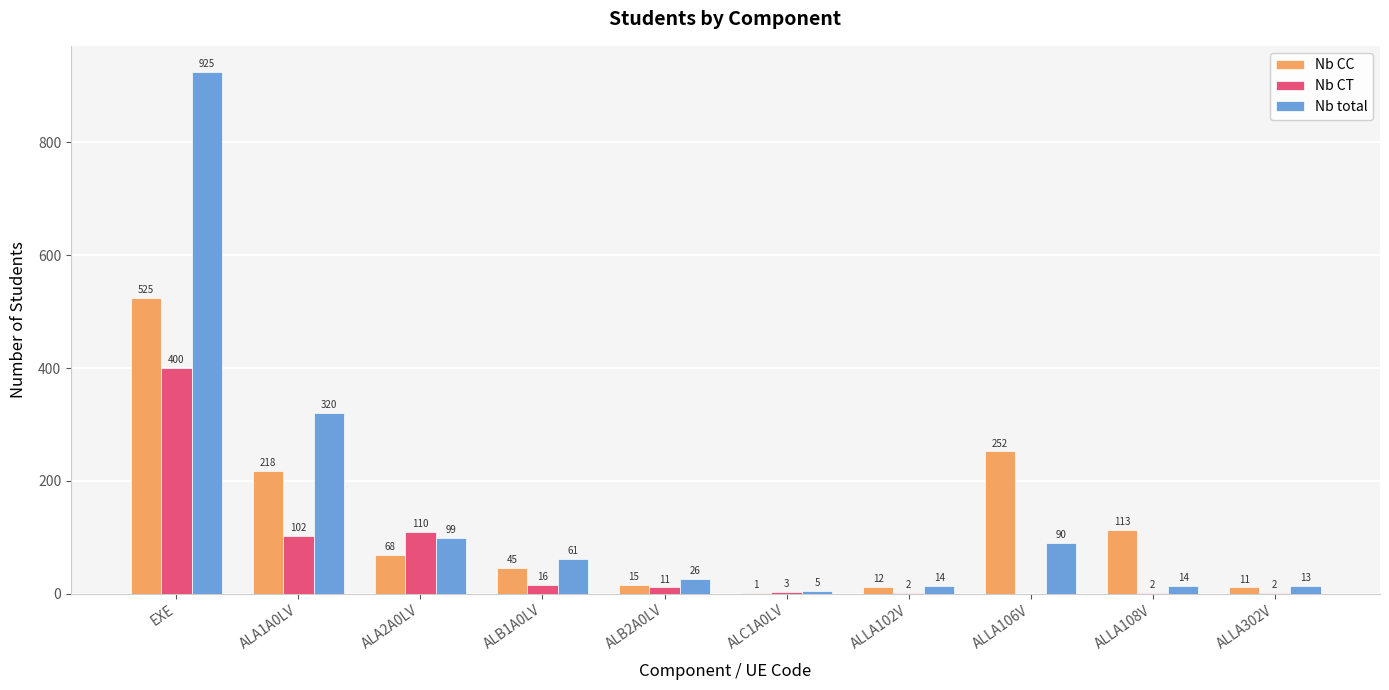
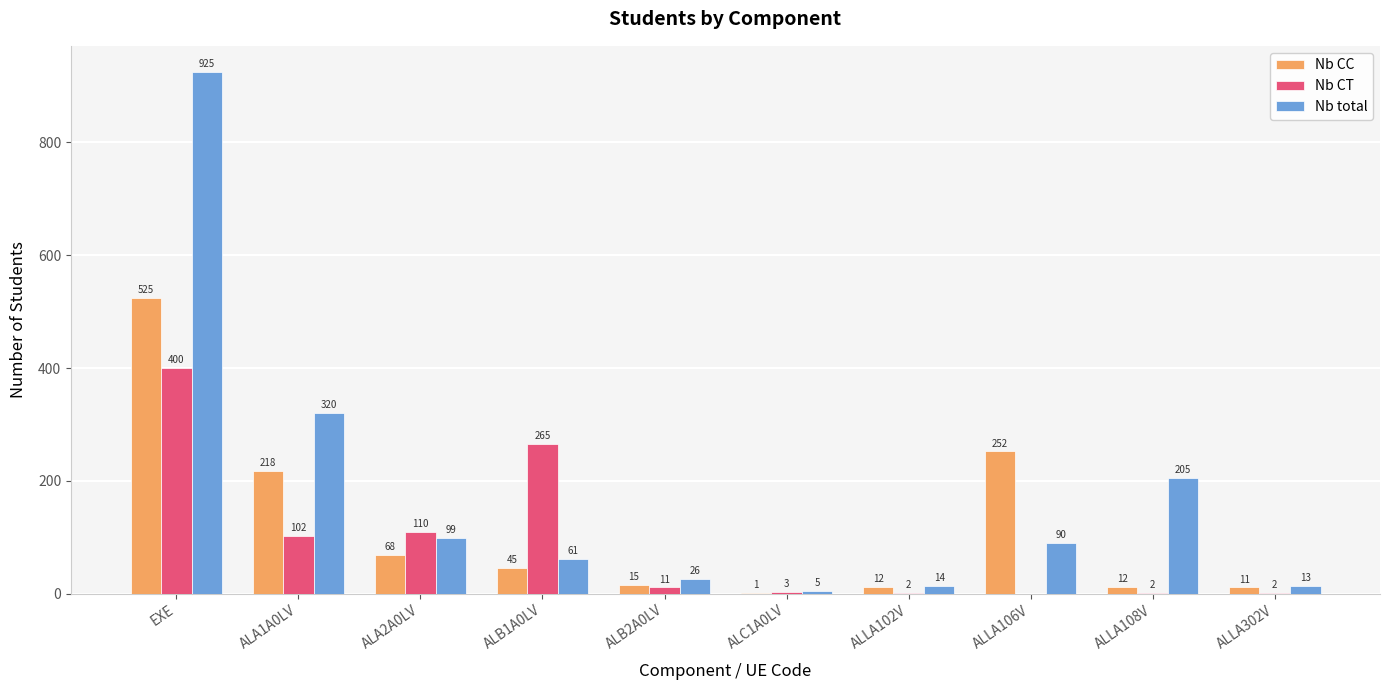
Nb CT, ALB1A0LV: 16 -> 265
Nb CC, ALLA108V: 113 -> 12
Nb total, ALLA108V: 14 -> 205
